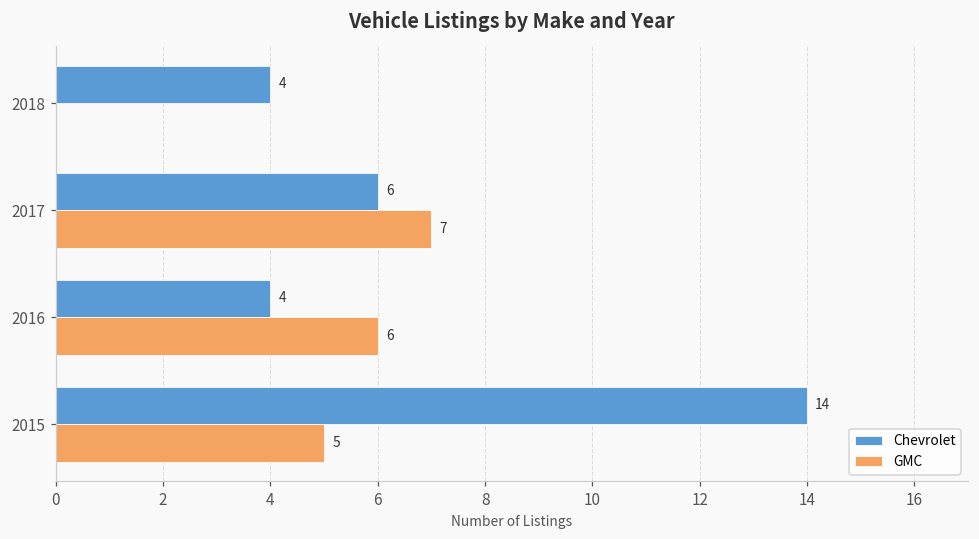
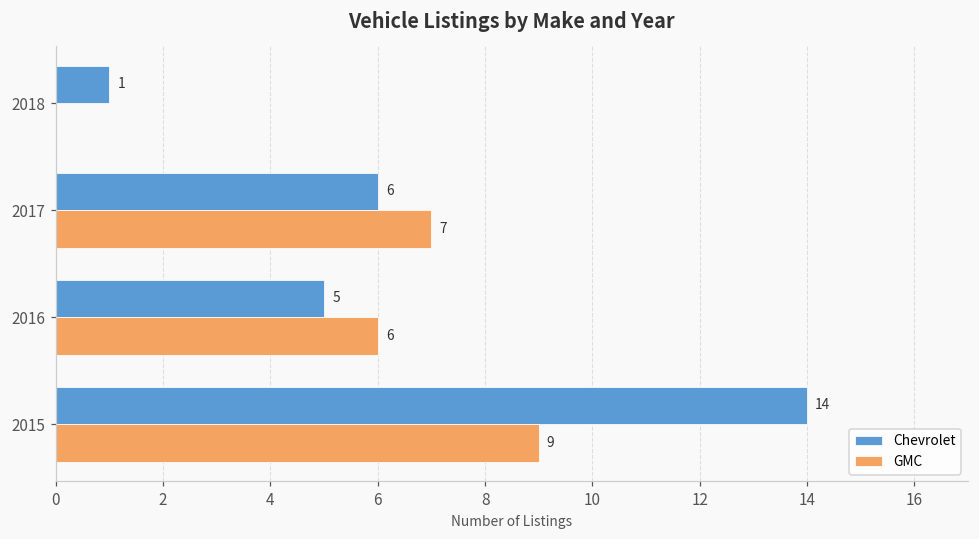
Chevrolet, 2018: 4 -> 1
Chevrolet, 2016: 4 -> 5
GMC, 2015: 5 -> 9
